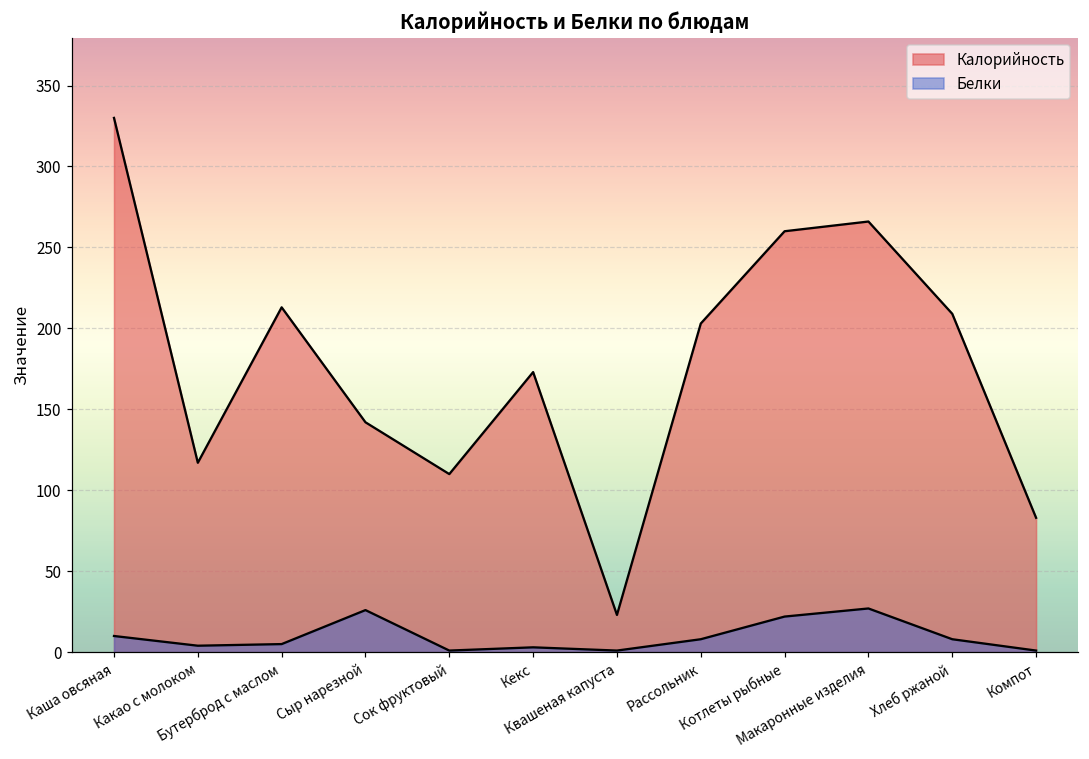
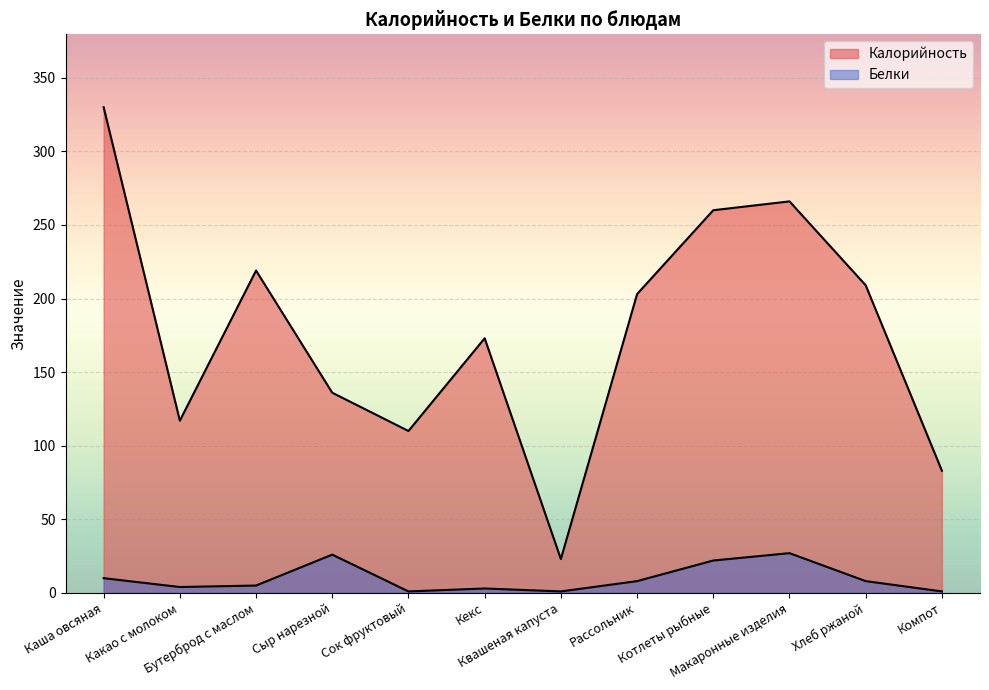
Калорийность, Бутерброд с маслом: 213 -> 219
Калорийность, Сыр нарезной: 142 -> 136
